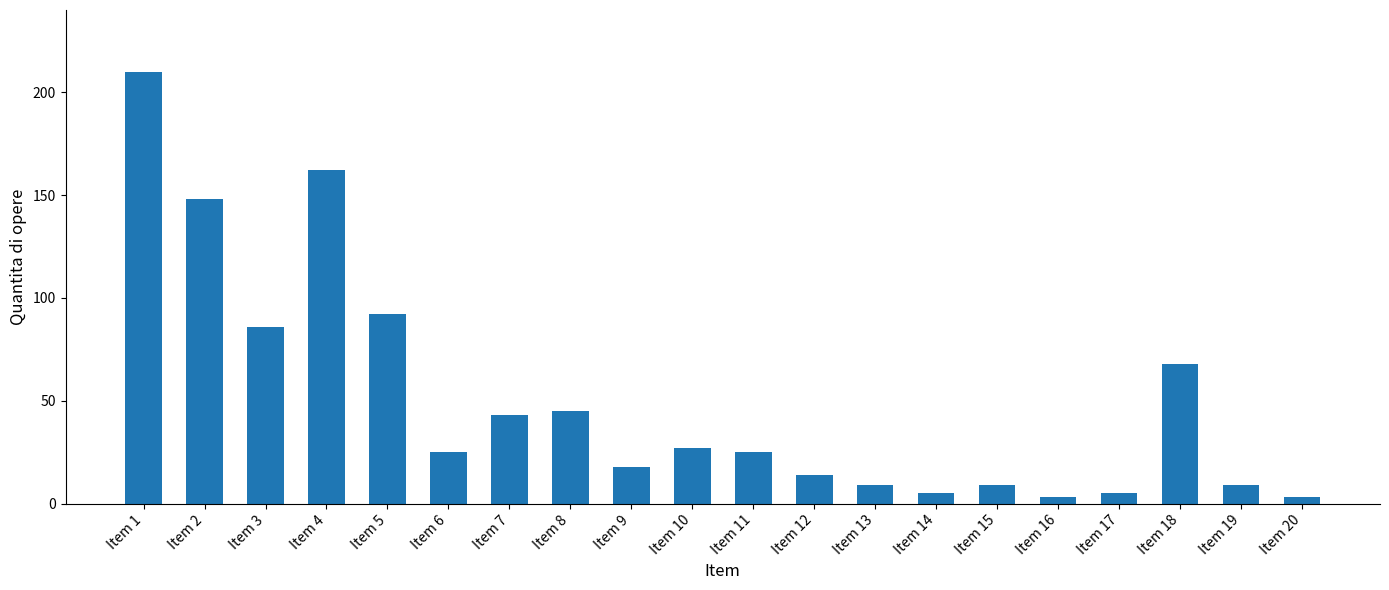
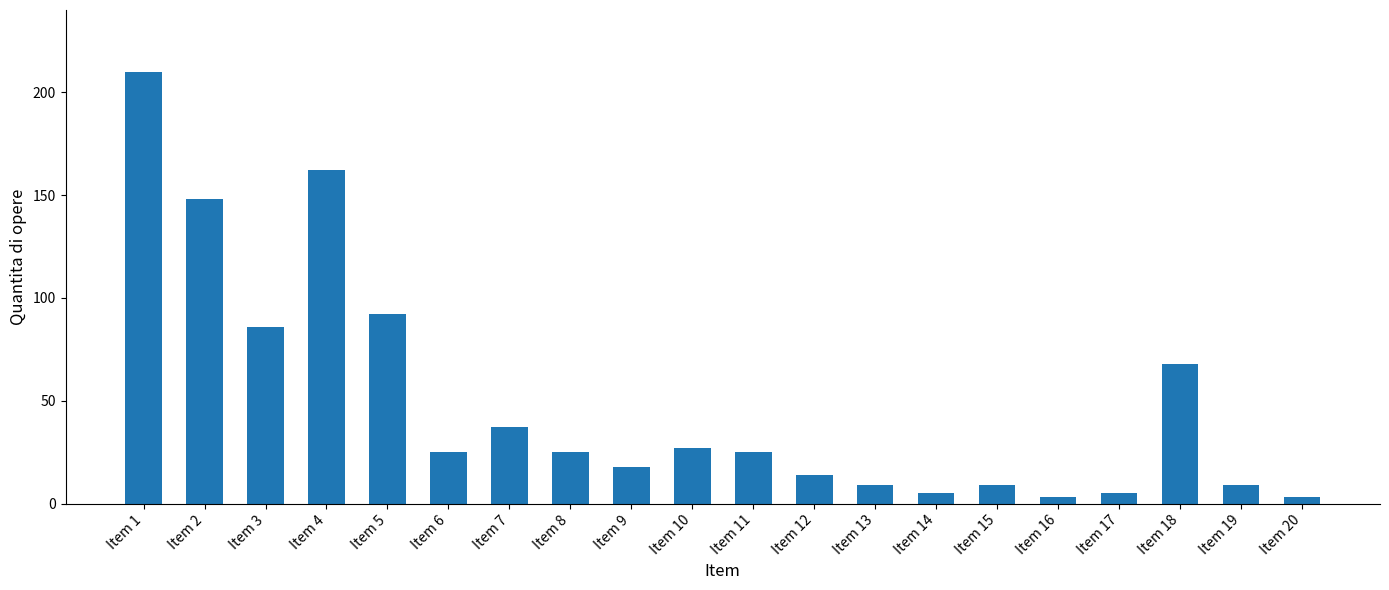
Item 7: 43 -> 37
Item 8: 45 -> 25
